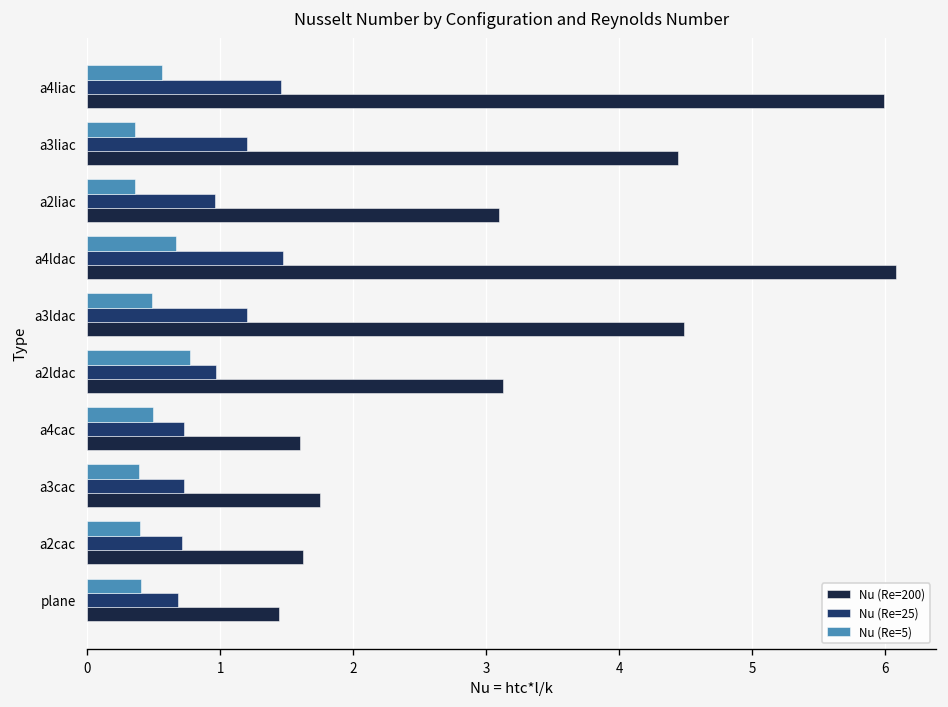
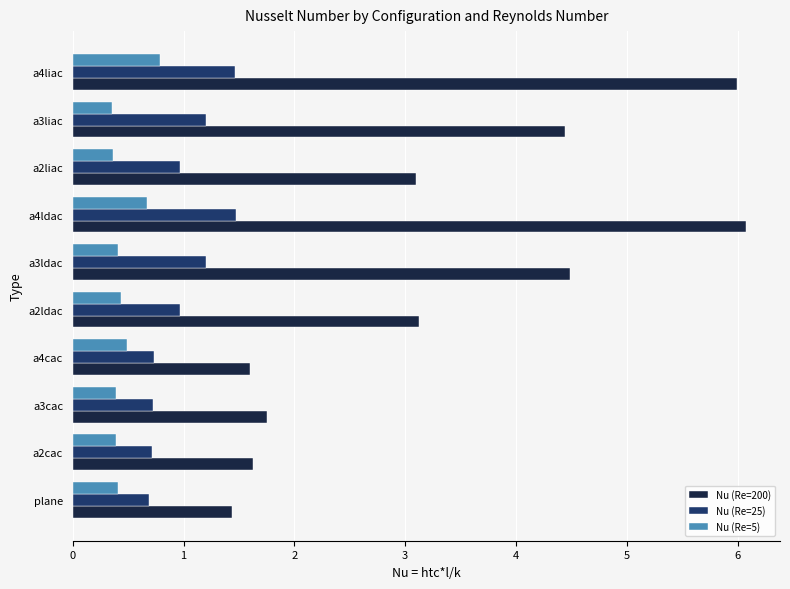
Nu (Re=5), a4liac: 0.56 -> 0.79
Nu (Re=5), a3ldac: 0.48 -> 0.41
Nu (Re=5), a2ldac: 0.77 -> 0.43
